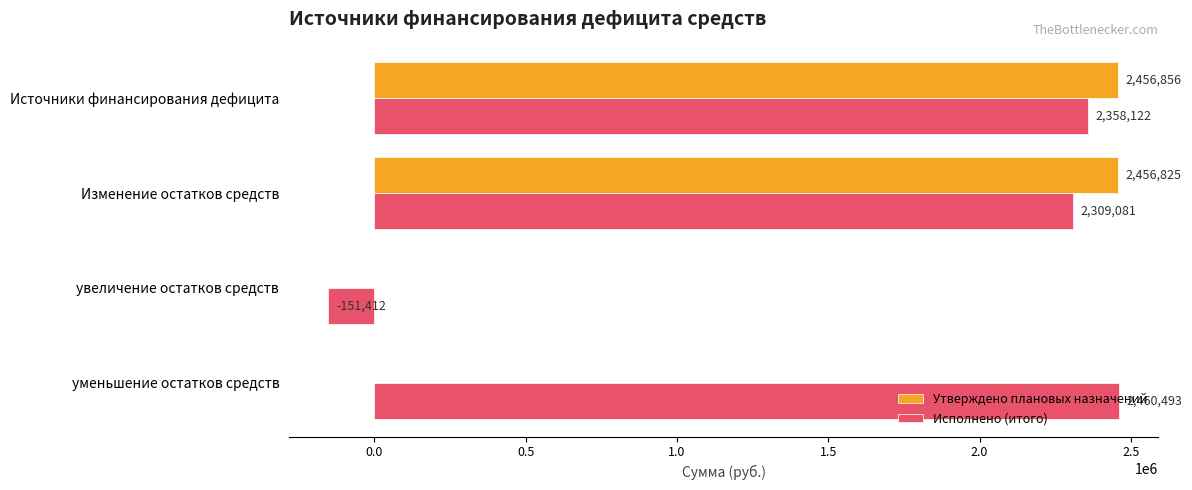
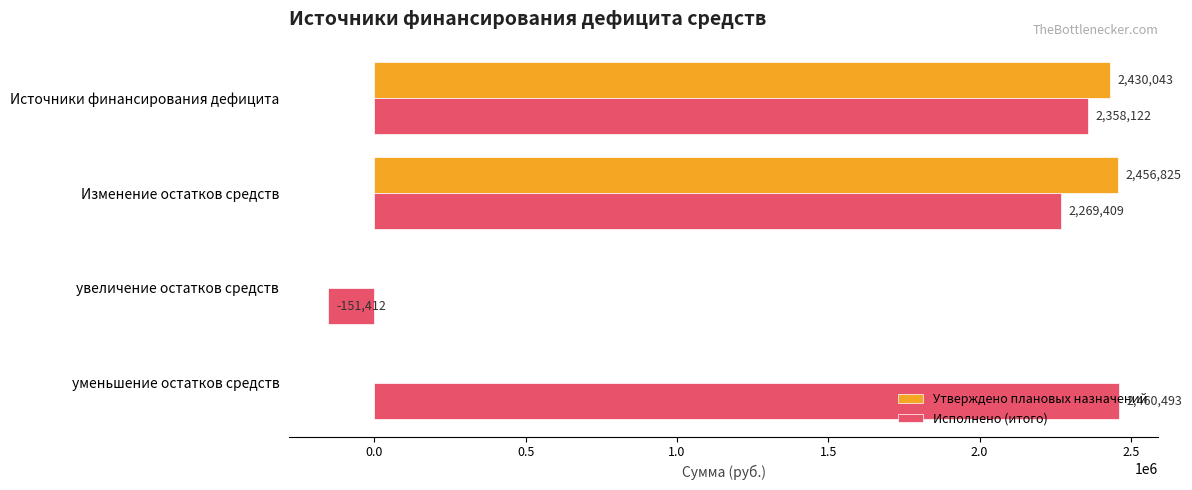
Утверждено плановых назначений, Источники финансирования дефицита: 2,456,856 -> 2,430,043
Исполнено (итого), Изменение остатков средств: 2,309,081 -> 2,269,409
